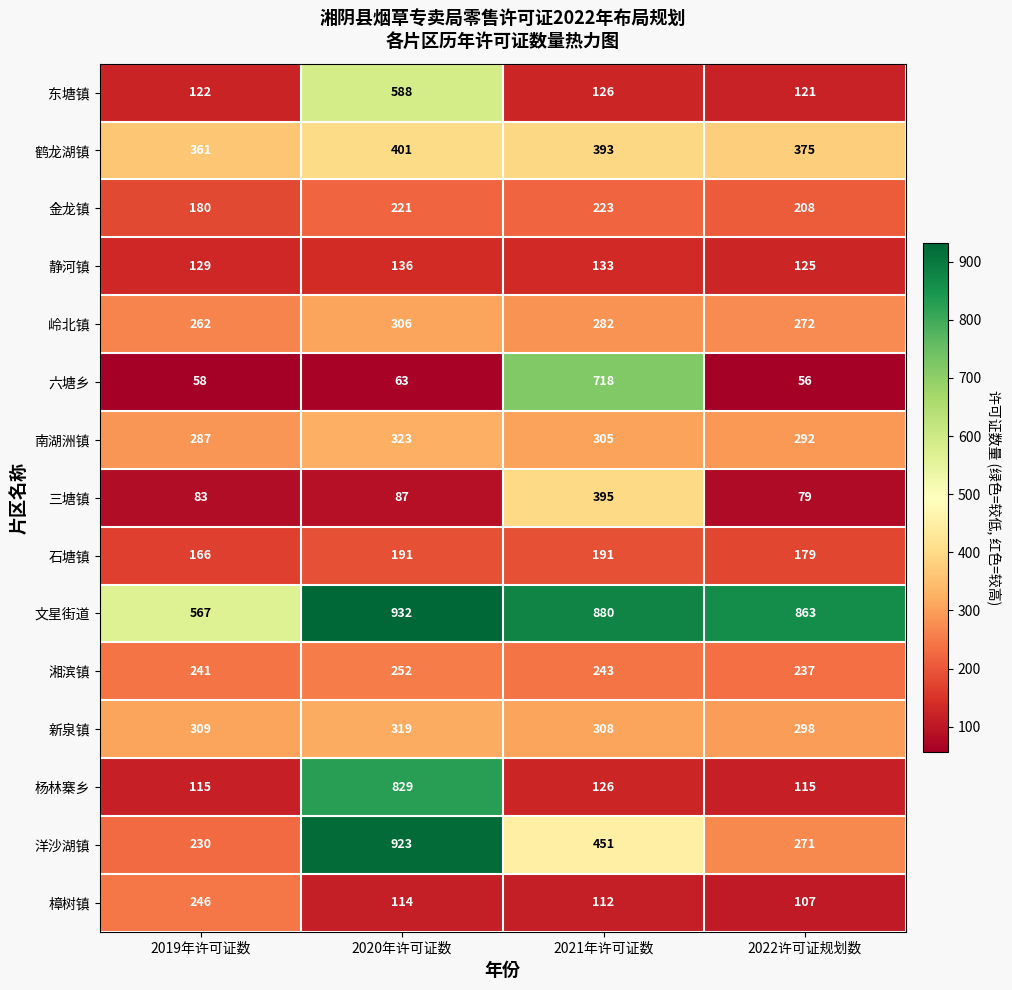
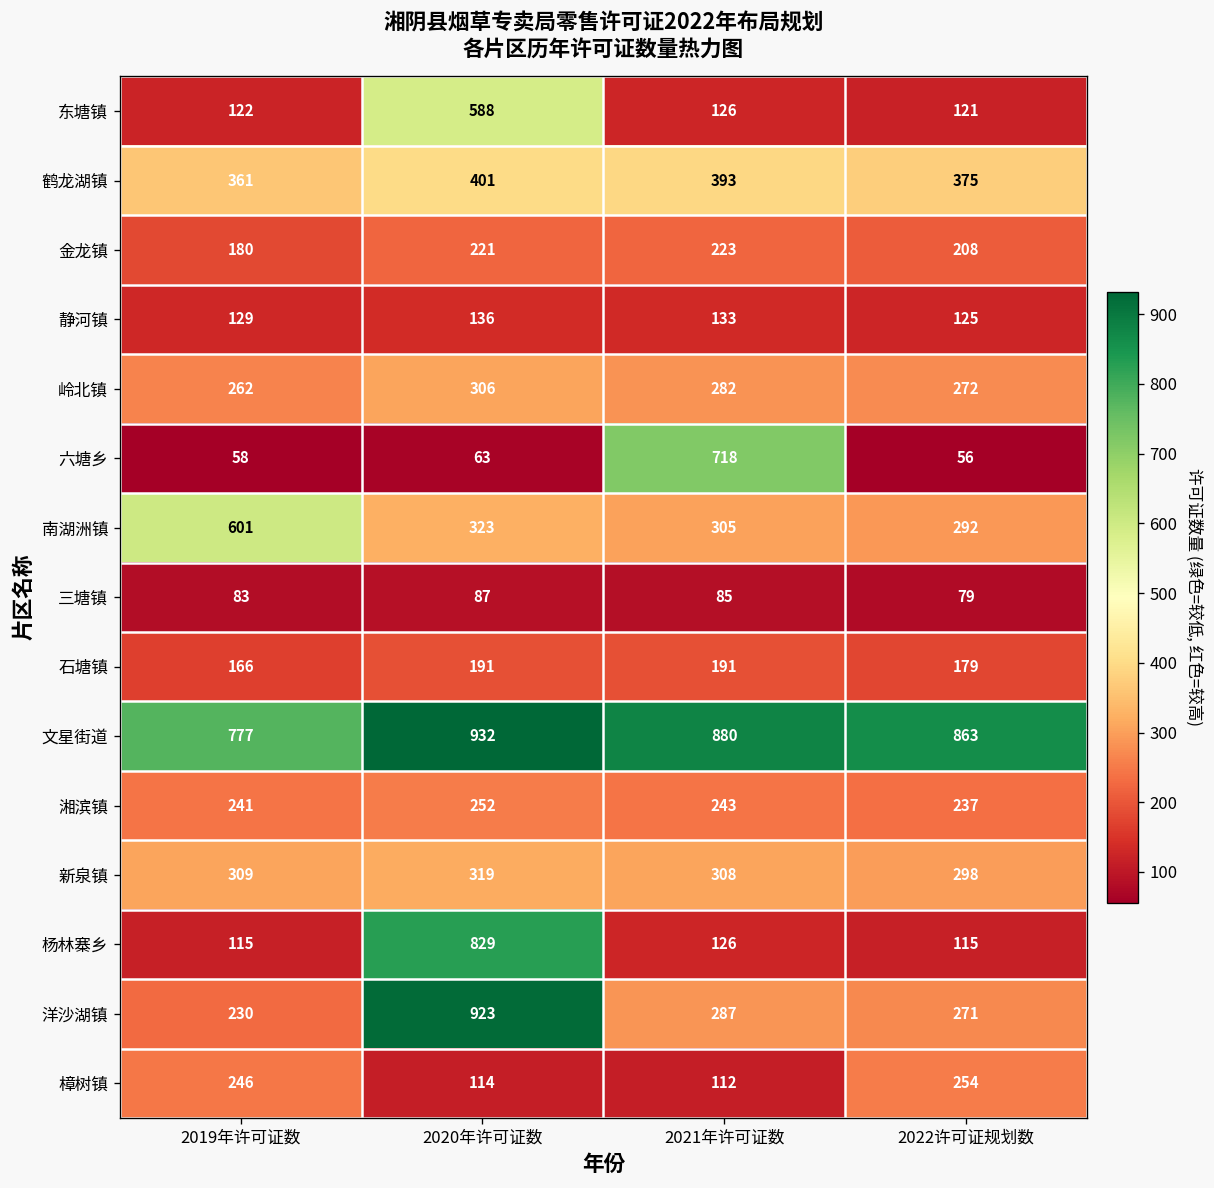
南湖洲镇, 2019年许可证数: 287 -> 601
三塘镇, 2021年许可证数: 395 -> 85
文星街道, 2019年许可证数: 567 -> 777
洋沙湖镇, 2021年许可证数: 451 -> 287
樟树镇, 2022许可证规划数: 107 -> 254
